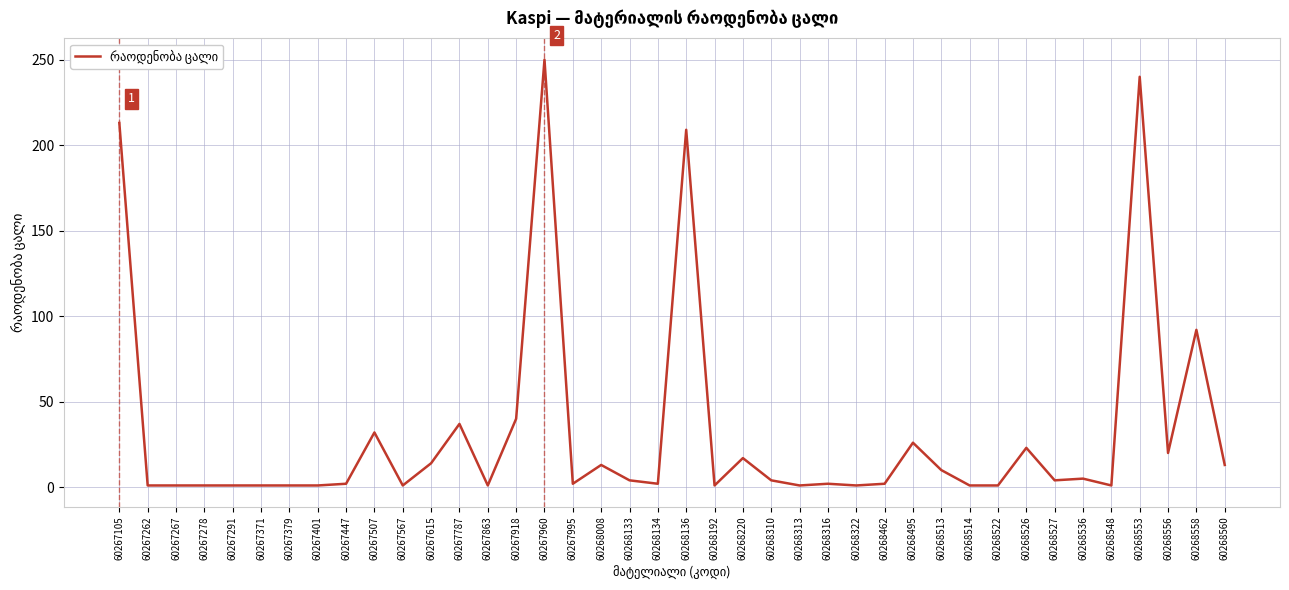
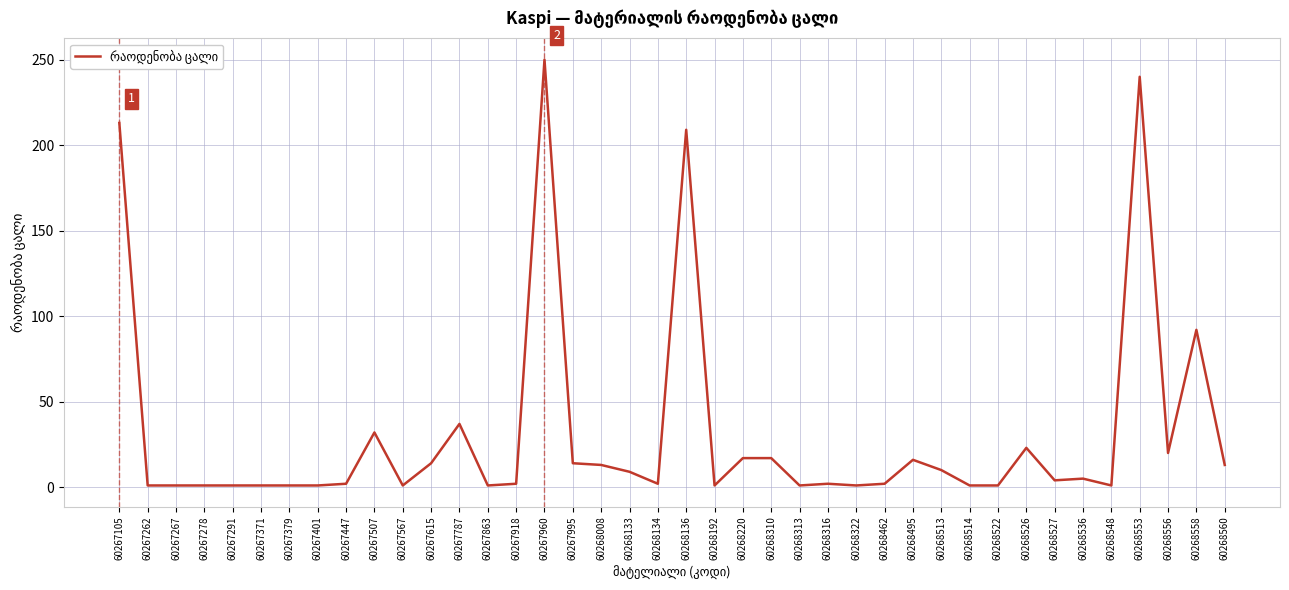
60267918: 40 -> 2
60267995: 2 -> 14
60268133: 4 -> 9
60268310: 4 -> 17
60268495: 26 -> 16
